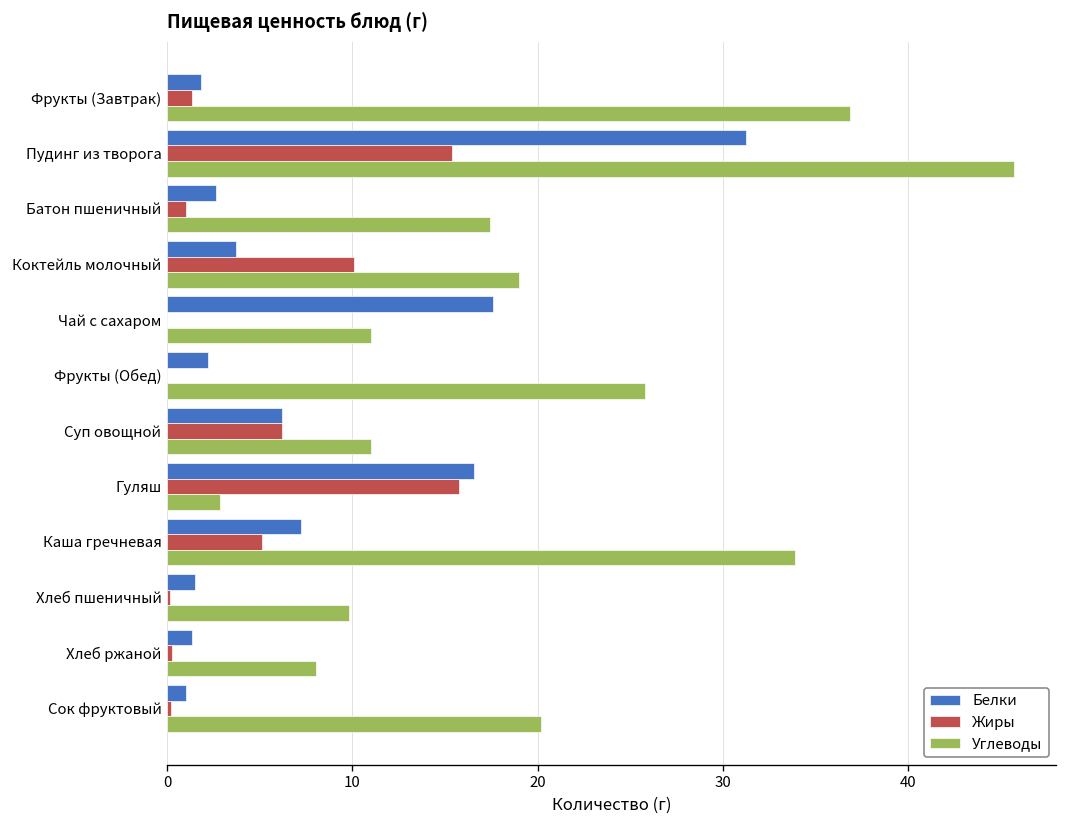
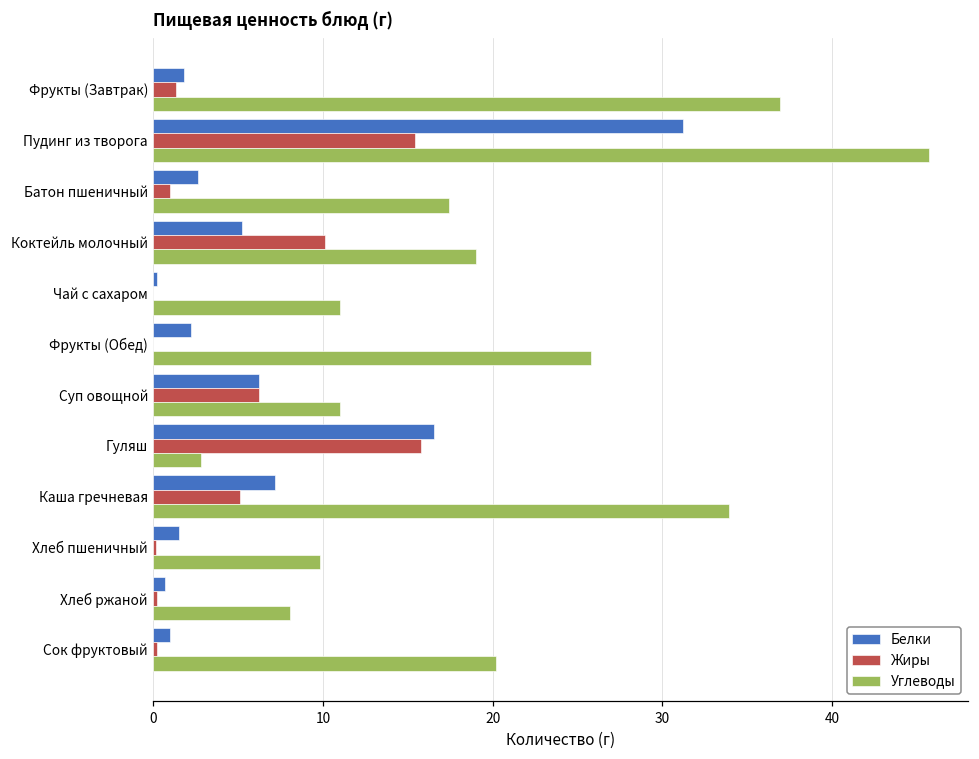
Белки, Коктейль молочный: 3.7 -> 5.2
Белки, Чай с сахаром: 17.6 -> 0.2
Белки, Хлеб ржаной: 1.3 -> 0.7
